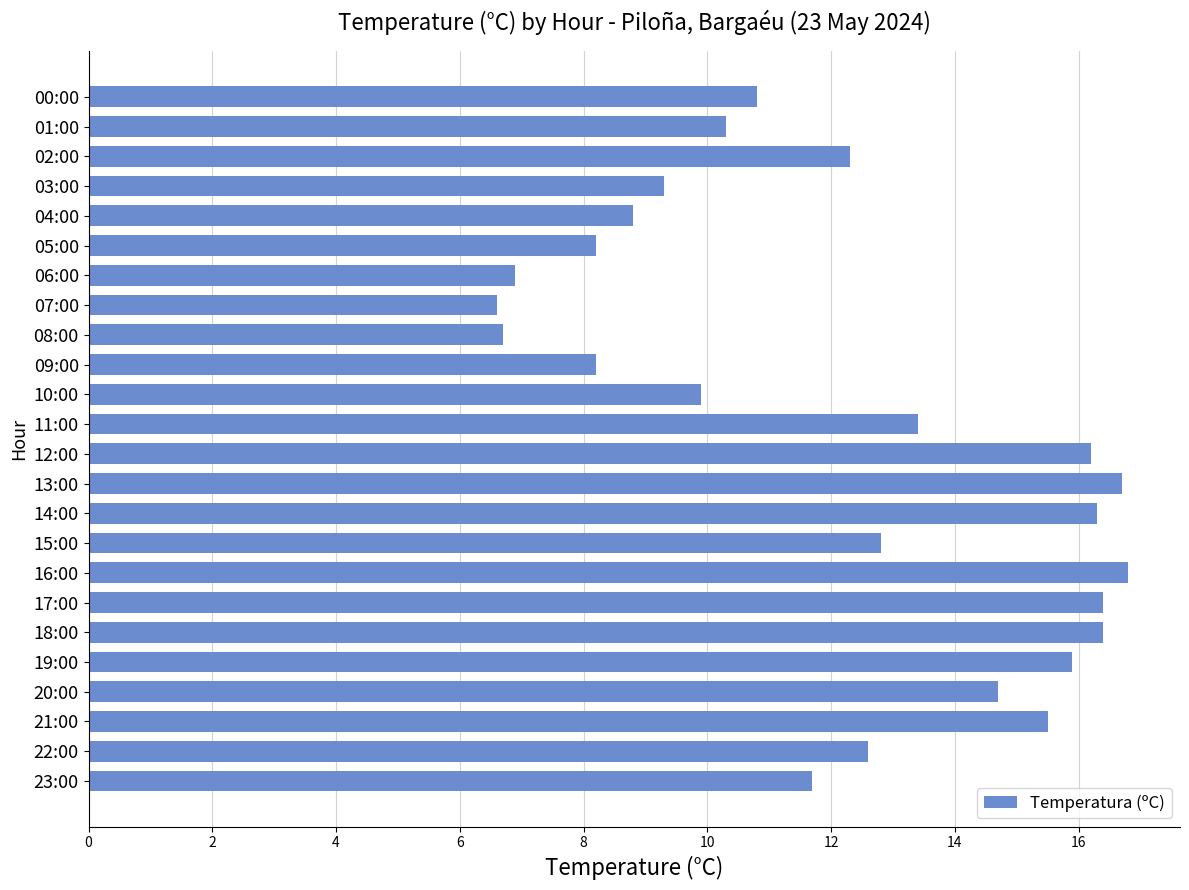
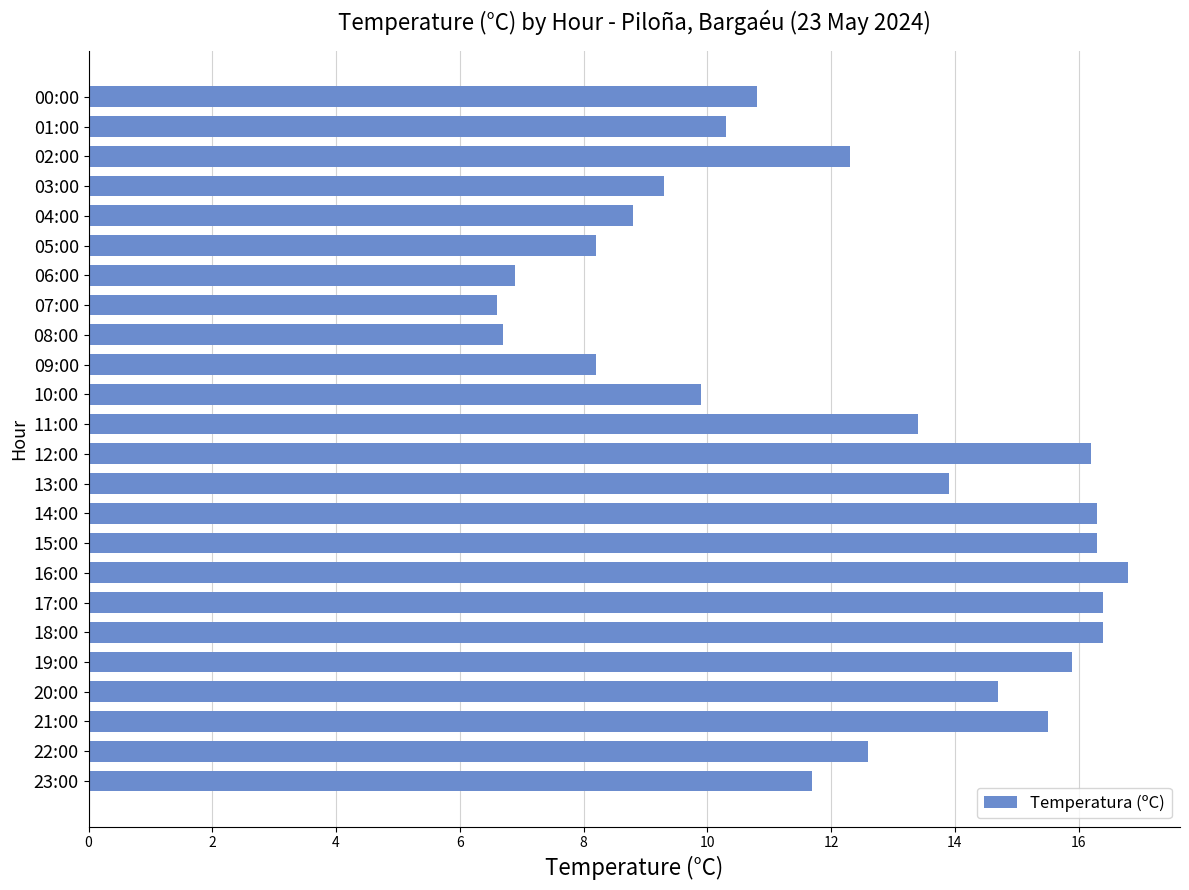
13:00: 16.7 -> 13.9
15:00: 12.8 -> 16.3
